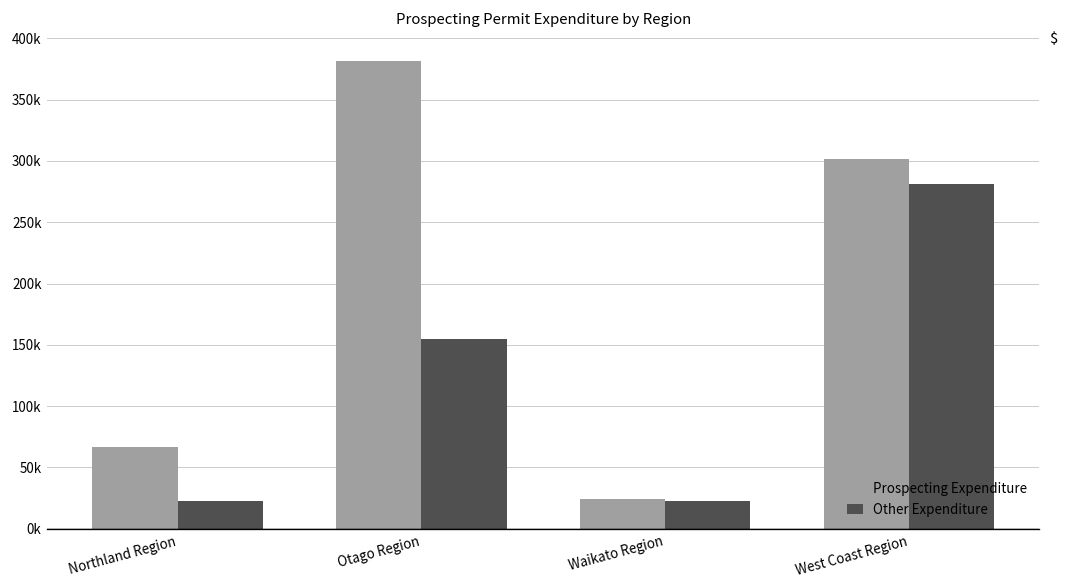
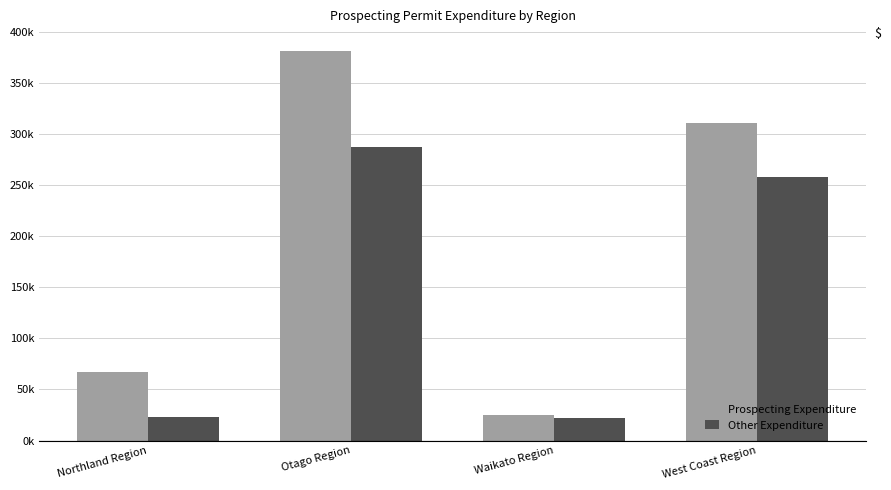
Other Expenditure, Otago Region: 154000 -> 287000
Prospecting Expenditure, West Coast Region: 302000 -> 311000
Other Expenditure, West Coast Region: 281000 -> 258000
